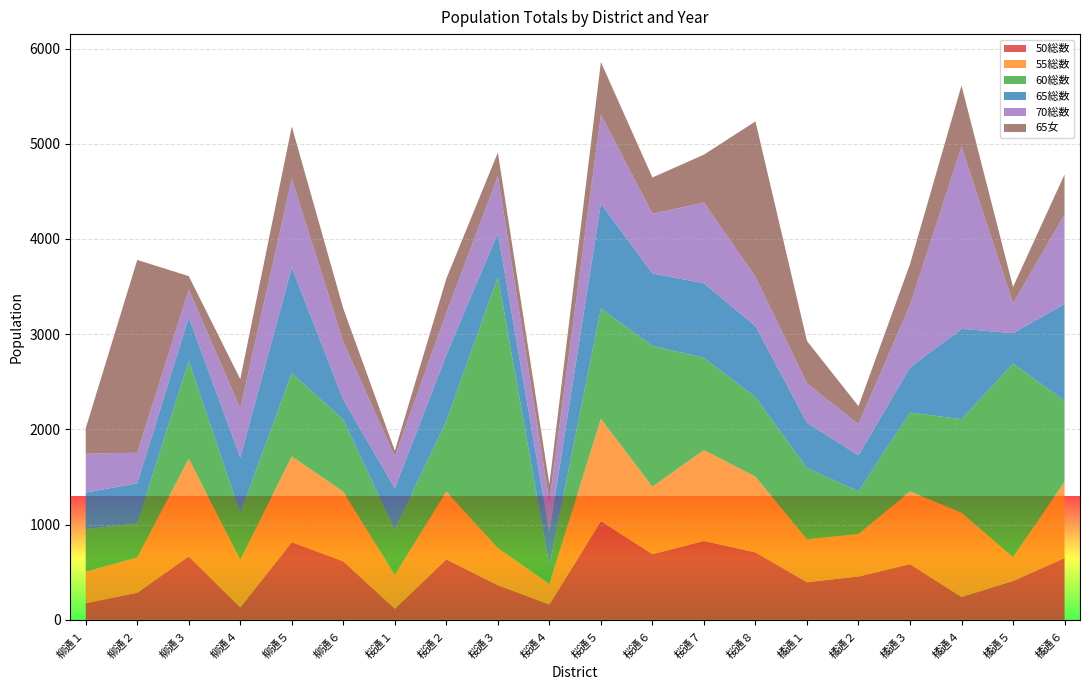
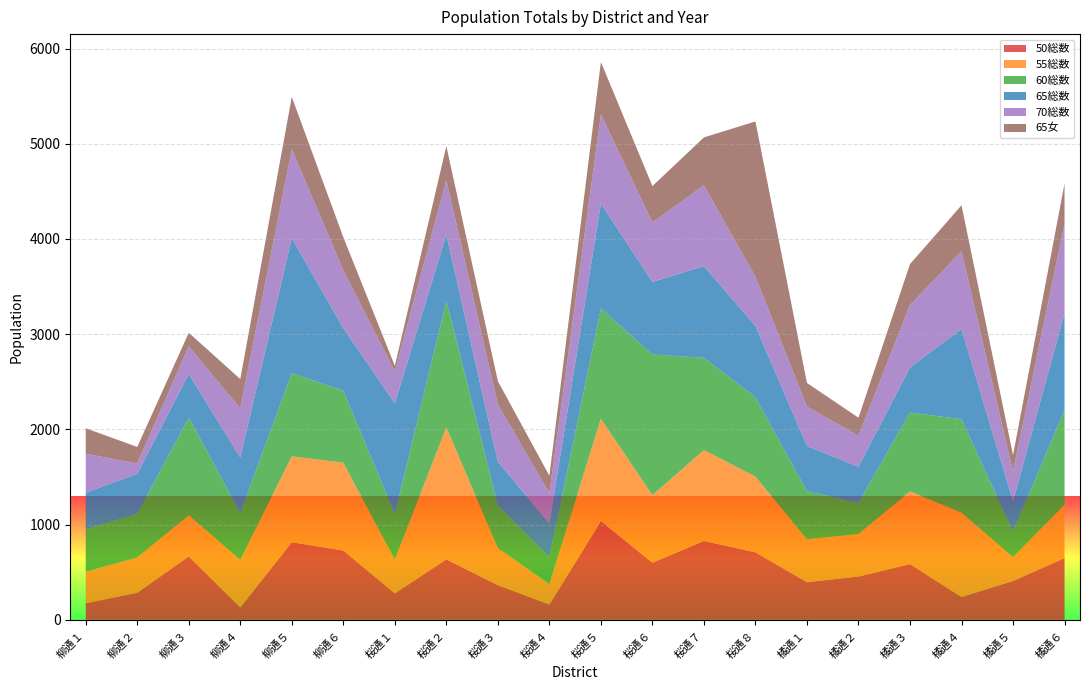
60総数, 柳通２: 400 -> 500
70総数, 柳通２: 300 -> 100
65女, 柳通２: 2000 -> 200
55総数, 柳通３: 1000 -> 400
65総数, 柳通５: 1100 -> 1400
50総数, 柳通６: 600 -> 700
55総数, 柳通６: 700 -> 900
65総数, 柳通６: 200 -> 700
50総数, 桜通１: 100 -> 300
65総数, 桜通１: 400 -> 1200
55総数, 桜通２: 700 -> 1400
60総数, 桜通２: 700 -> 1300
70総数, 桜通２: 400 -> 600
60総数, 桜通３: 2900 -> 400
60総数, 桜通４: 200 -> 300
50総数, 桜通６: 700 -> 600
65総数, 桜通７: 800 -> 1000
60総数, 橘通１: 700 -> 500
65女, 橘通１: 400 -> 200
60総数, 橘通２: 400 -> 300
70総数, 橘通４: 1900 -> 800
65女, 橘通４: 600 -> 500
60総数, 橘通５: 2000 -> 300
55総数, 橘通６: 800 -> 600
60総数, 橘通６: 800 -> 1000
